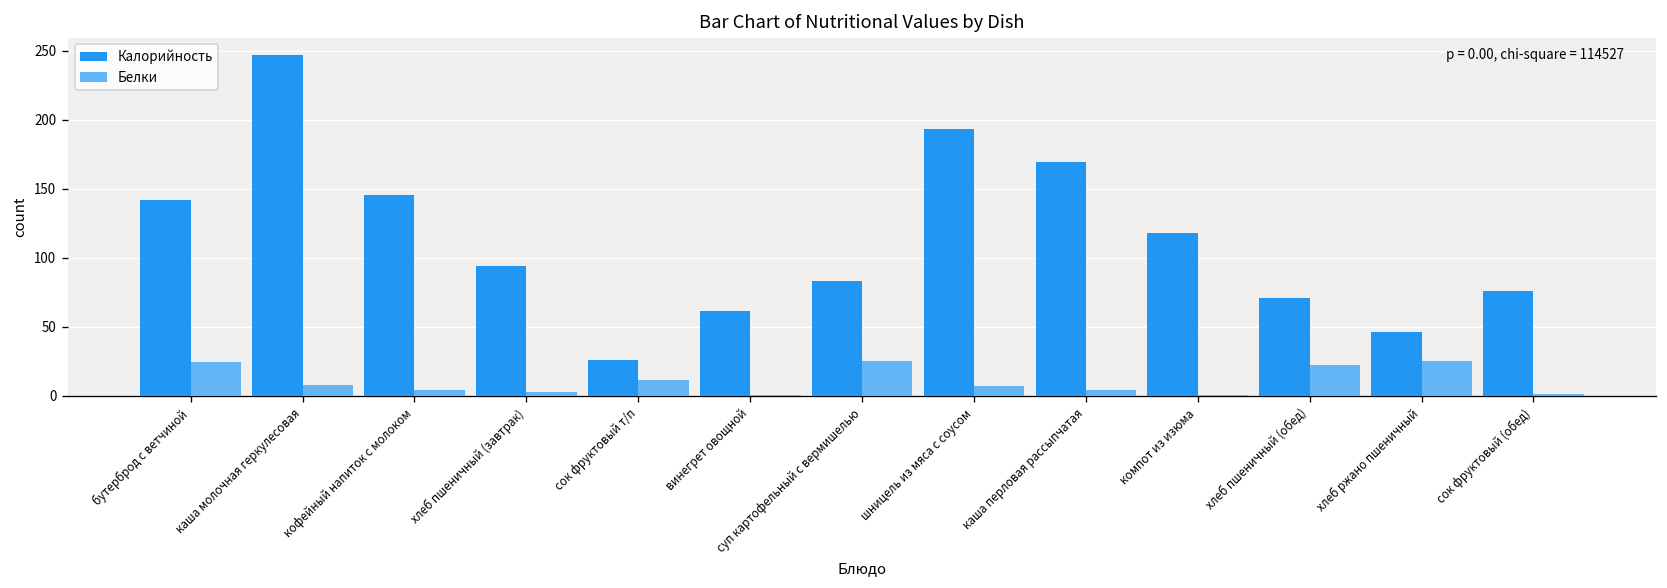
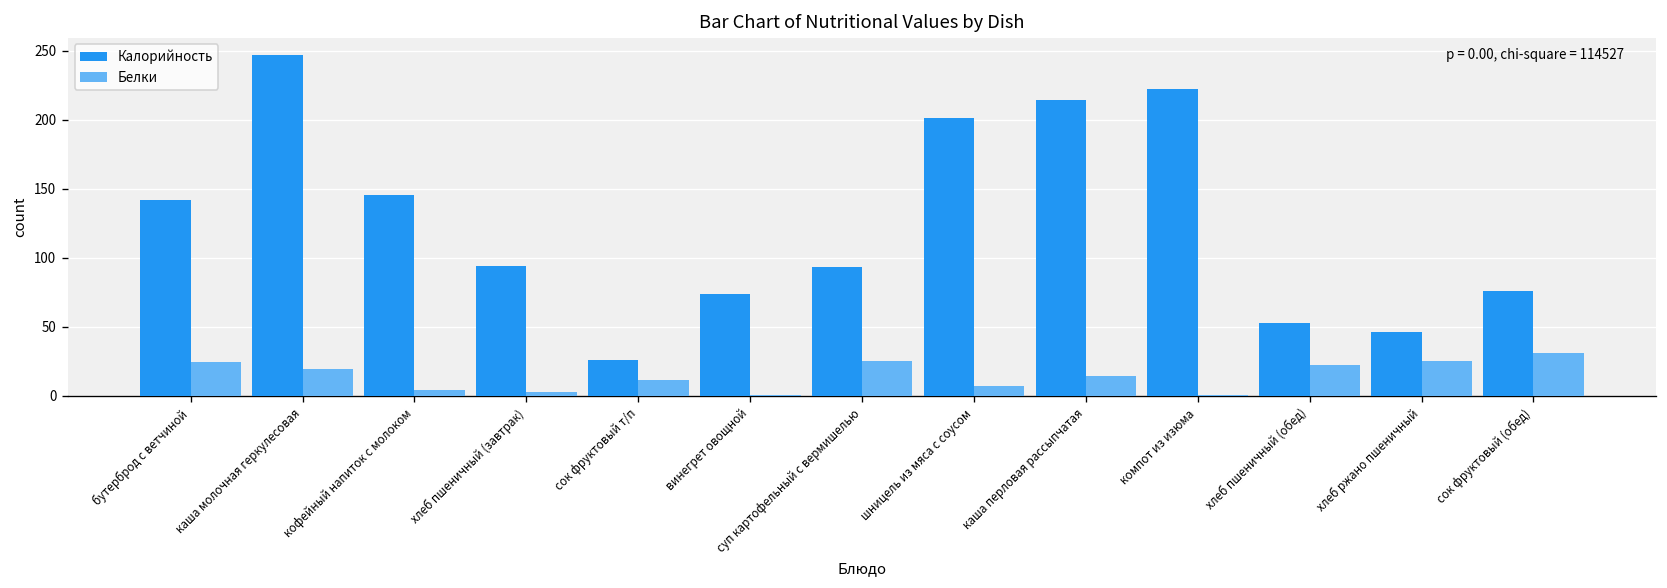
Белки, каша молочная геркулесовая: 8 -> 19
Калорийность, винегрет овощной: 61 -> 73
Калорийность, суп картофельный с вермишелью: 83 -> 93
Калорийность, шницель из мяса с соусом: 194 -> 202
Калорийность, каша перловая рассыпчатая: 170 -> 215
Белки, каша перловая рассыпчатая: 4 -> 14
Калорийность, компот из изюма: 118 -> 222
Калорийность, хлеб пшеничный (обед): 71 -> 53
Белки, сок фруктовый (обед): 1 -> 31
